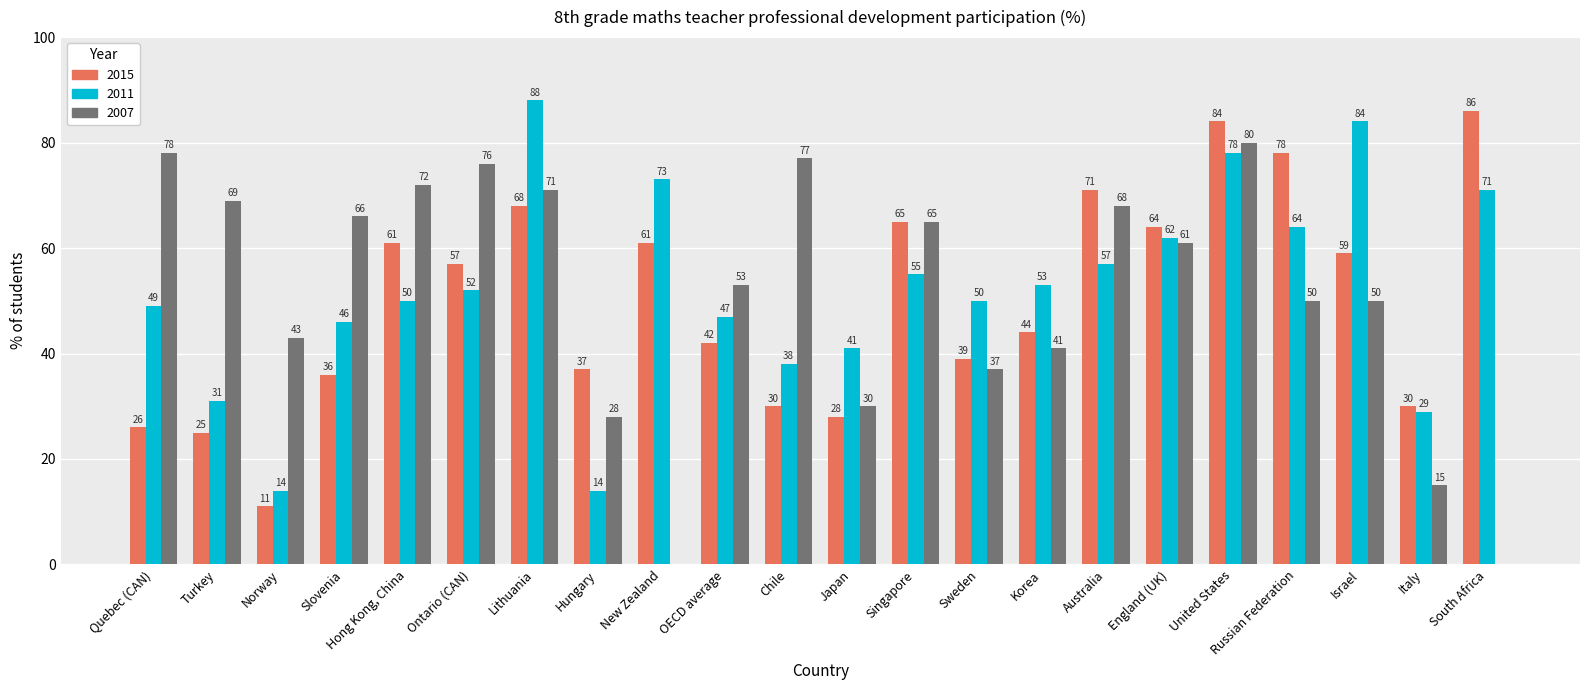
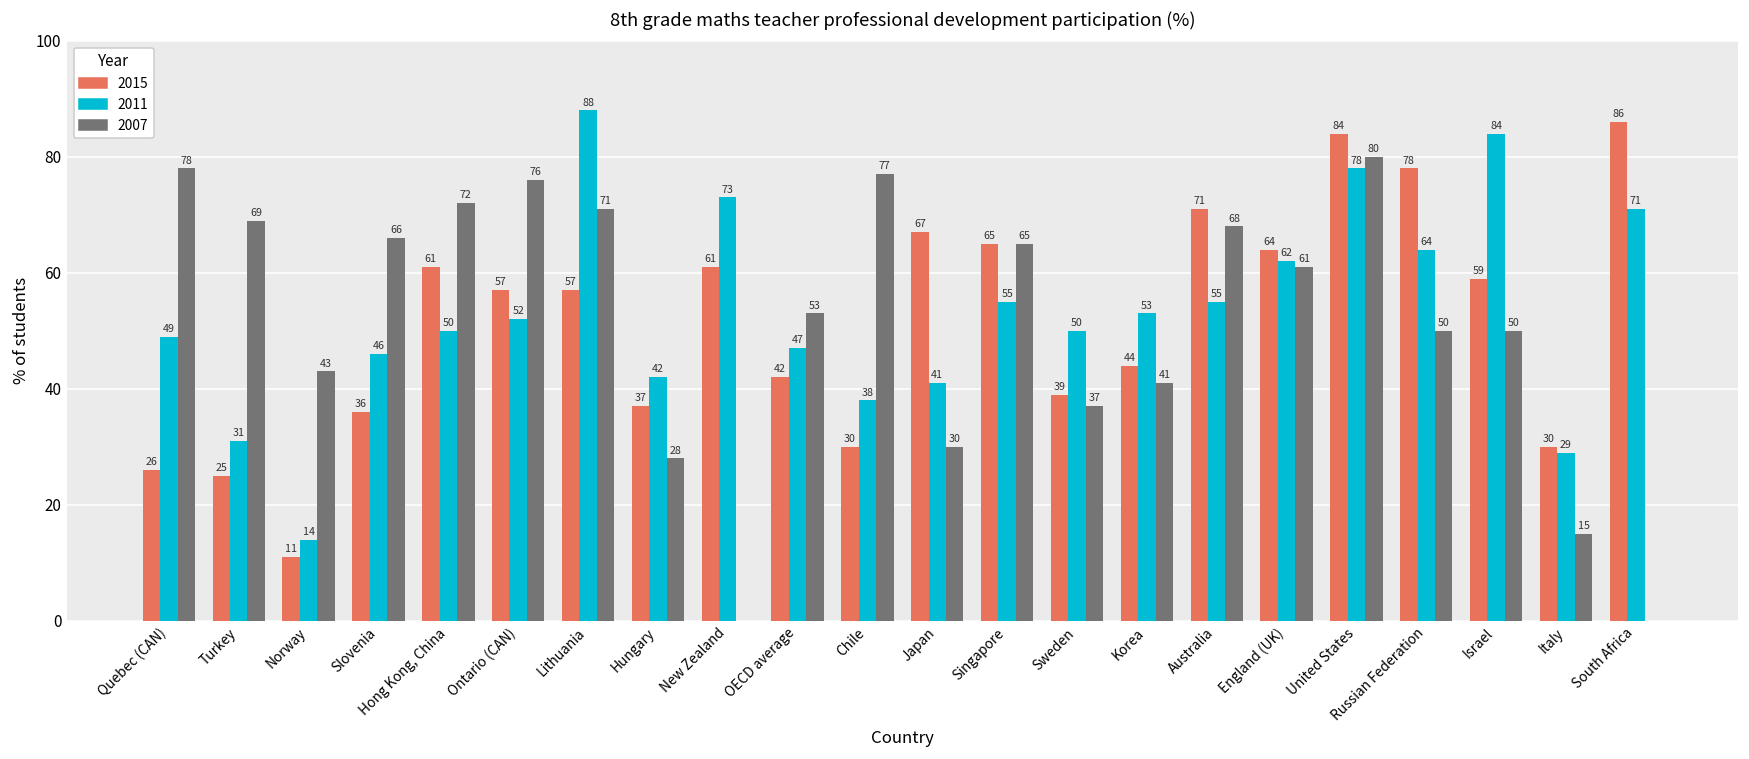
2015, Lithuania: 68 -> 57
2011, Hungary: 14 -> 42
2015, Japan: 28 -> 67
2011, Australia: 57 -> 55
